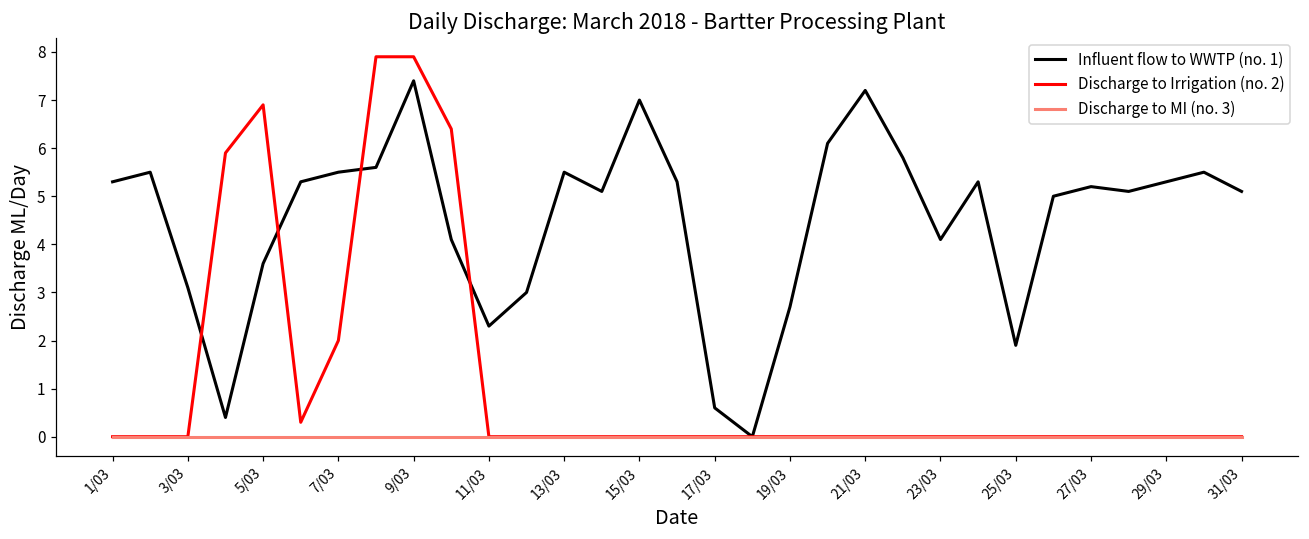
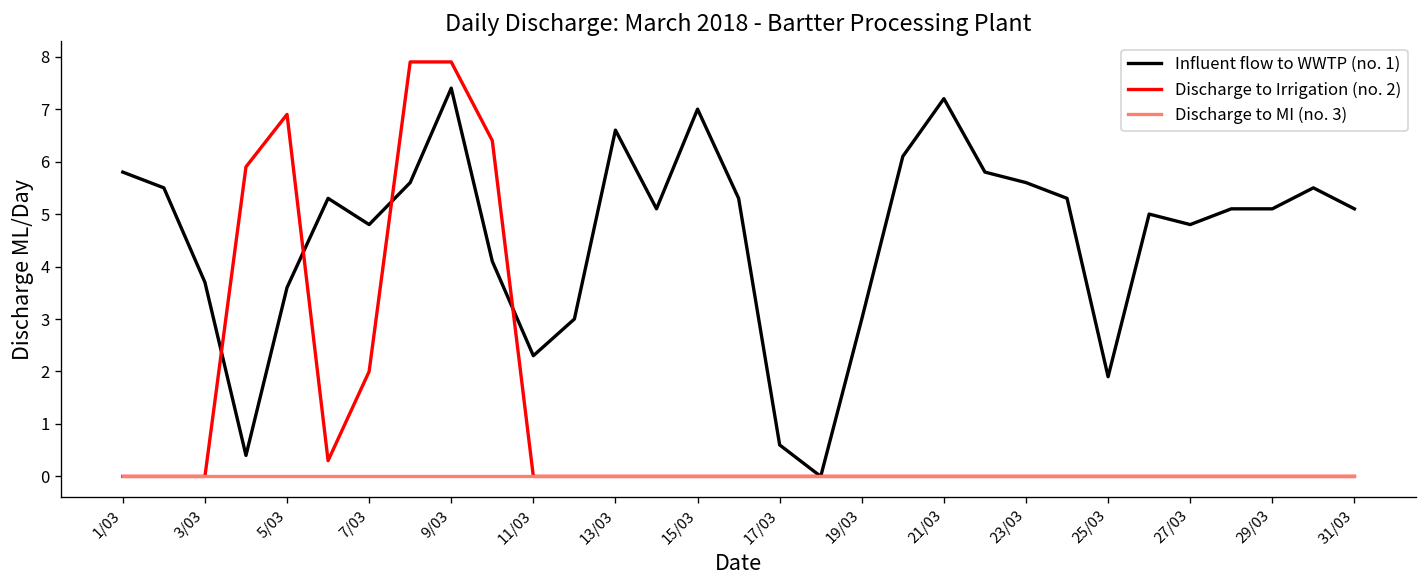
Influent flow to WWTP (no. 1), 1/03: 5.3 -> 5.8
Influent flow to WWTP (no. 1), 3/03: 3.1 -> 3.7
Influent flow to WWTP (no. 1), 7/03: 5.5 -> 4.8
Influent flow to WWTP (no. 1), 13/03: 5.5 -> 6.6
Influent flow to WWTP (no. 1), 19/03: 2.7 -> 3.0
Influent flow to WWTP (no. 1), 23/03: 4.1 -> 5.6
Influent flow to WWTP (no. 1), 27/03: 5.2 -> 4.8
Influent flow to WWTP (no. 1), 29/03: 5.3 -> 5.1
